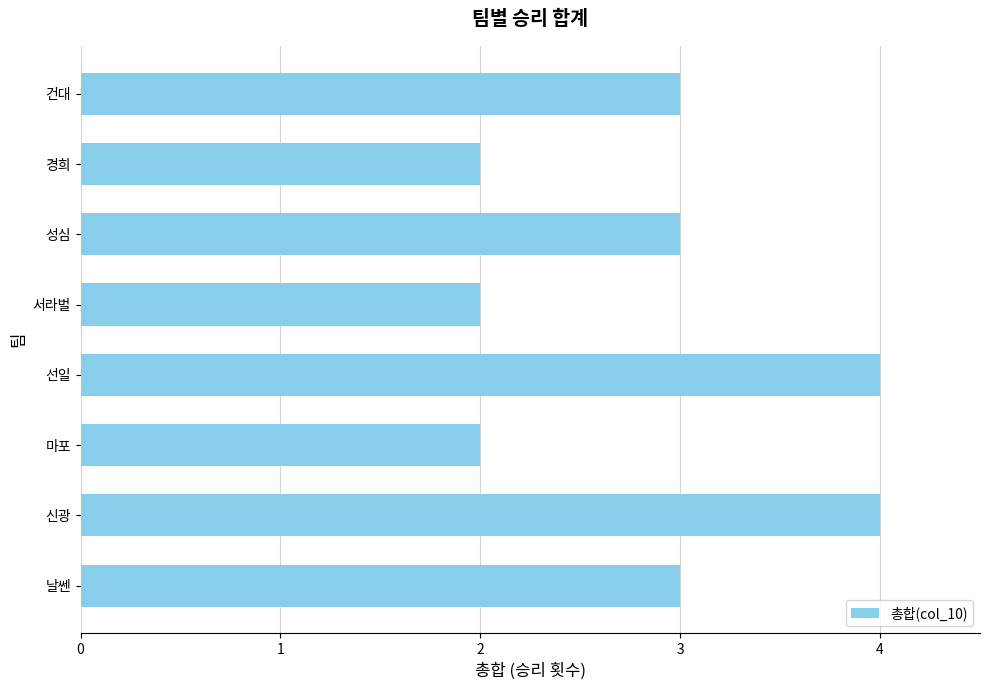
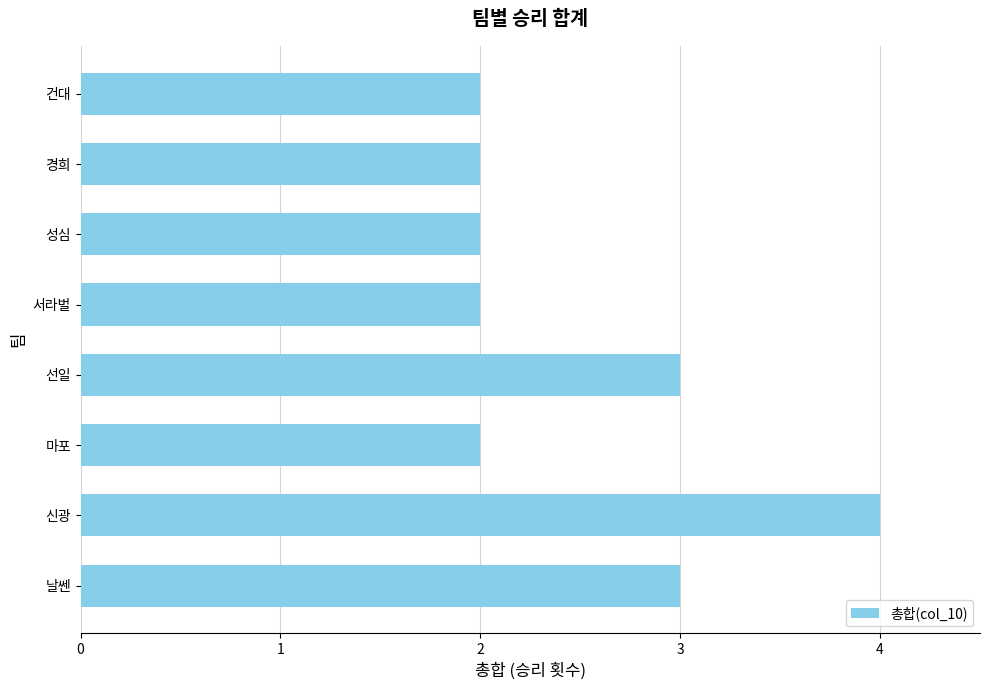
건대: 3 -> 2
성심: 3 -> 2
선일: 4 -> 3
